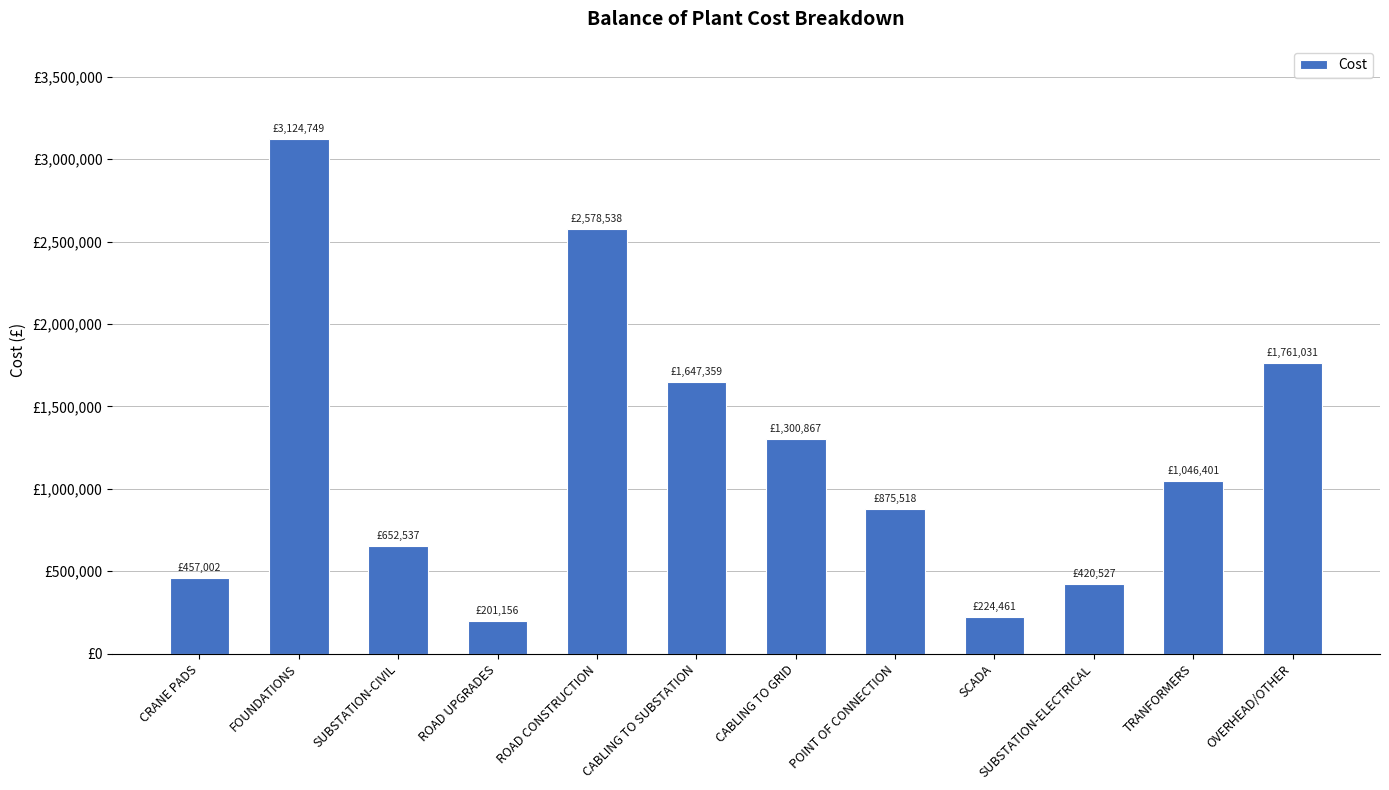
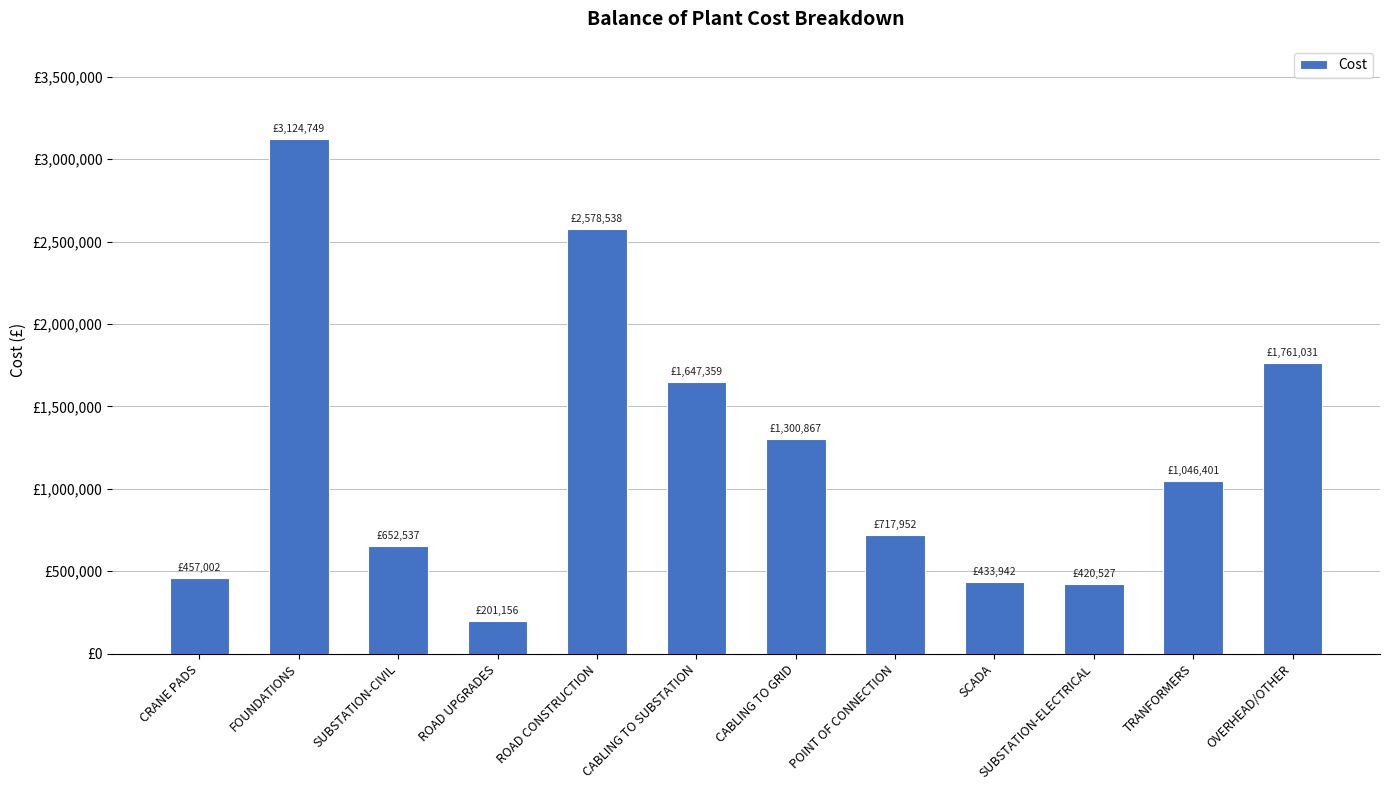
POINT OF CONNECTION: £875,518 -> £717,952
SCADA: £224,461 -> £433,942
